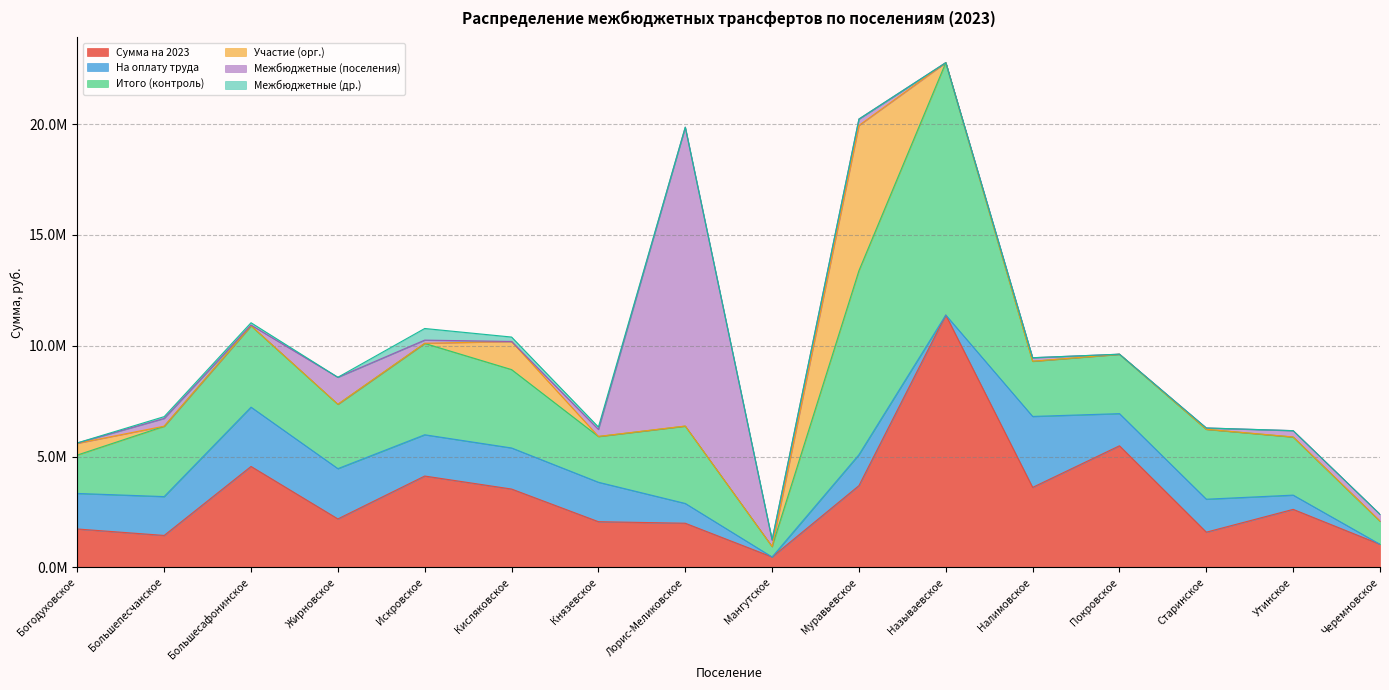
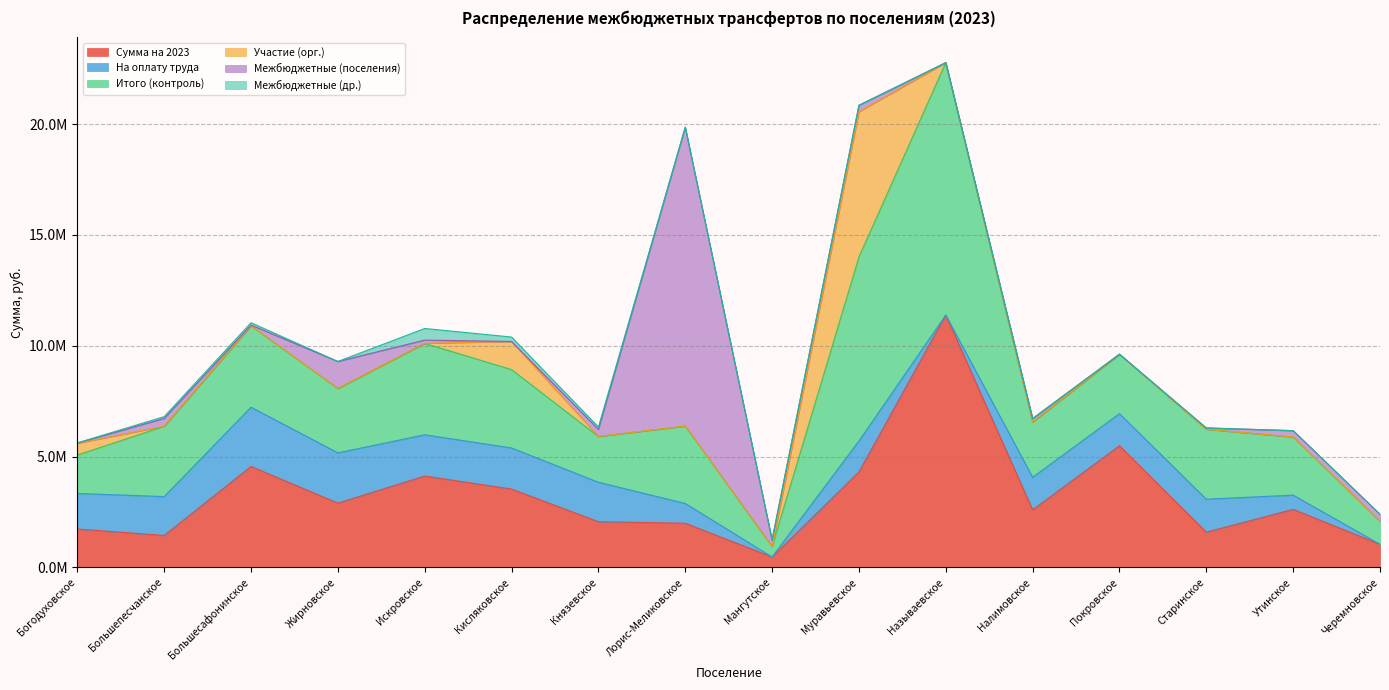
Сумма на 2023, Жирновское: 2200000 -> 2900000
Сумма на 2023, Муравьевское: 3700000 -> 4300000
Сумма на 2023, Налимовское: 3600000 -> 2600000
На оплату труда, Налимовское: 3200000 -> 1500000
